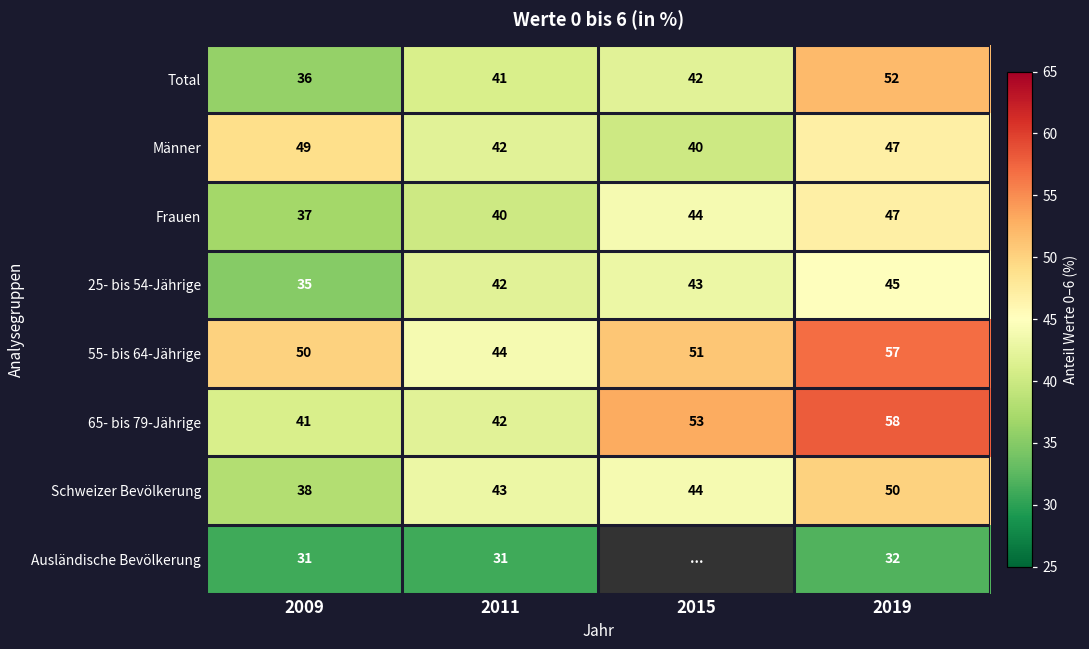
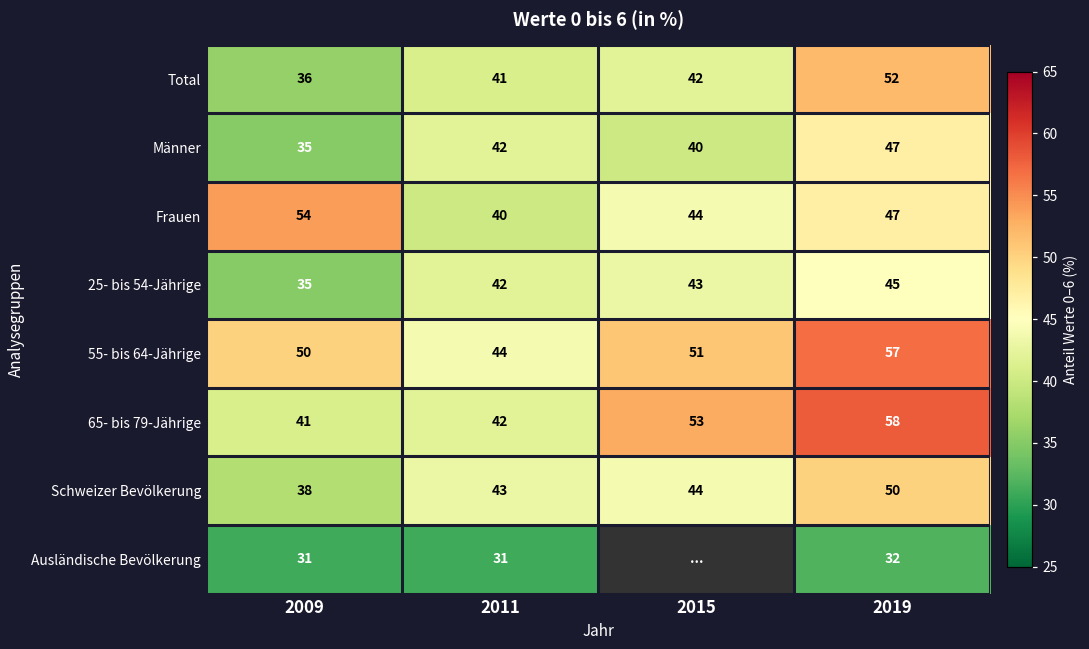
Männer, 2009: 49 -> 35
Frauen, 2009: 37 -> 54
